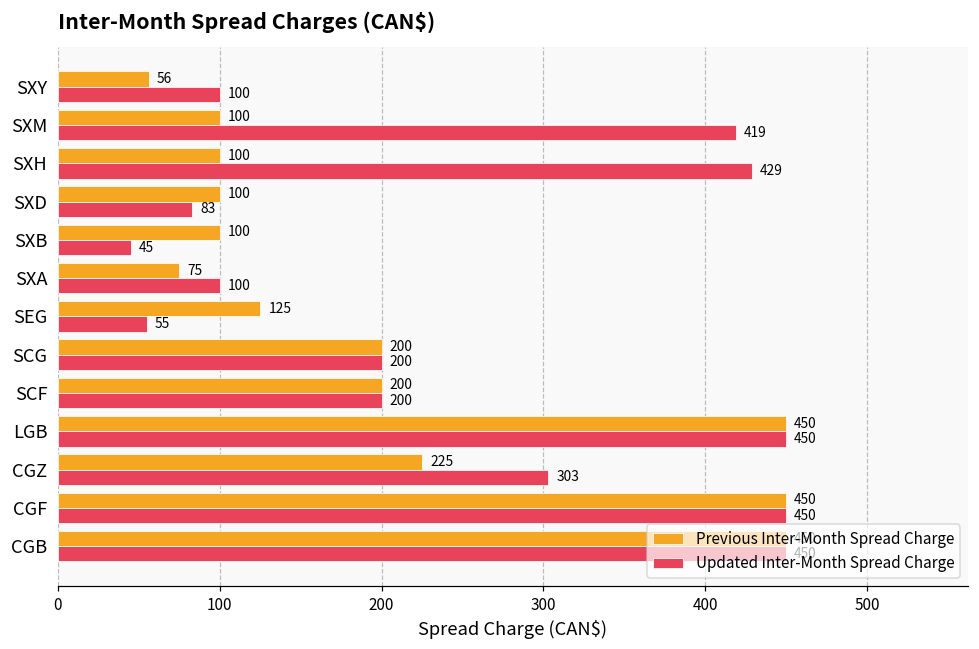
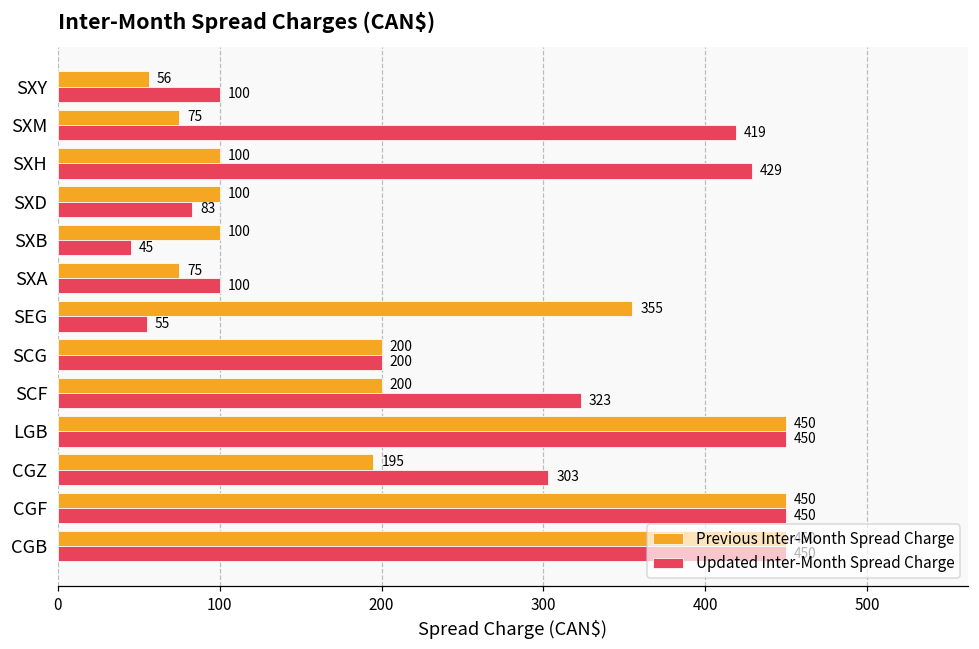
Previous Inter-Month Spread Charge, SXM: 100 -> 75
Previous Inter-Month Spread Charge, SEG: 125 -> 355
Updated Inter-Month Spread Charge, SCF: 200 -> 323
Previous Inter-Month Spread Charge, CGZ: 225 -> 195
